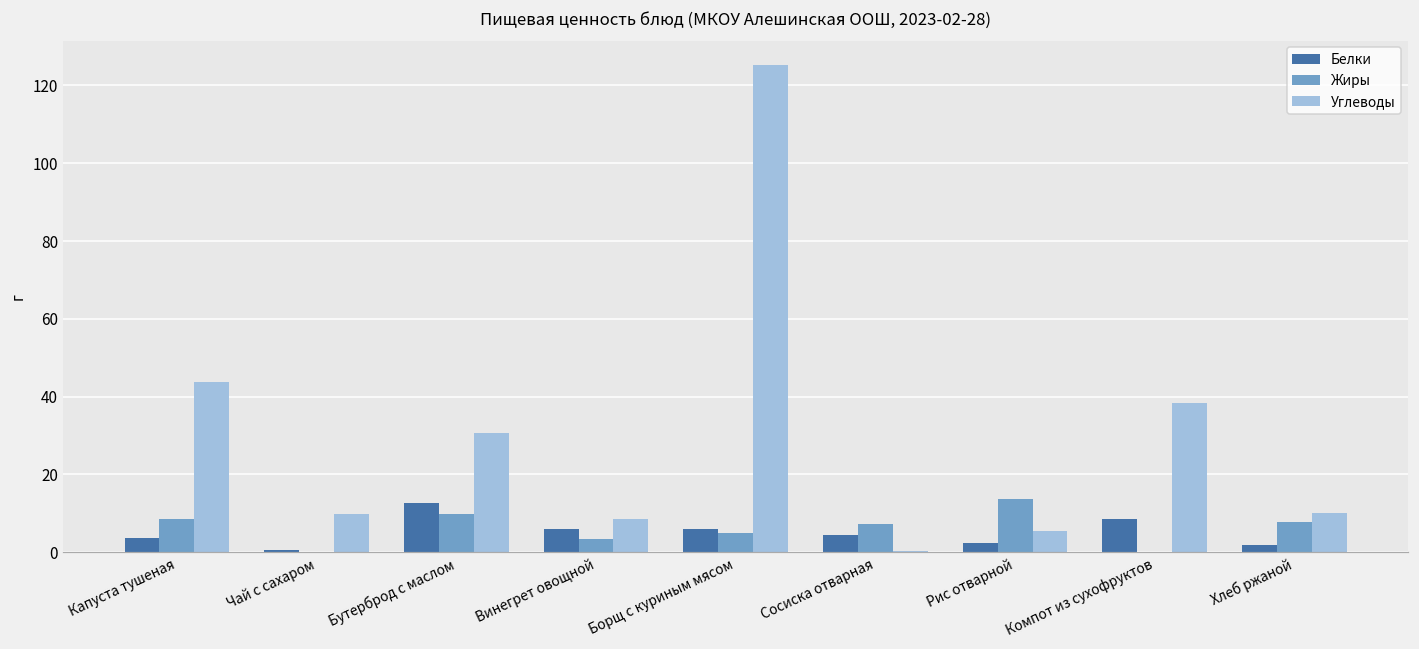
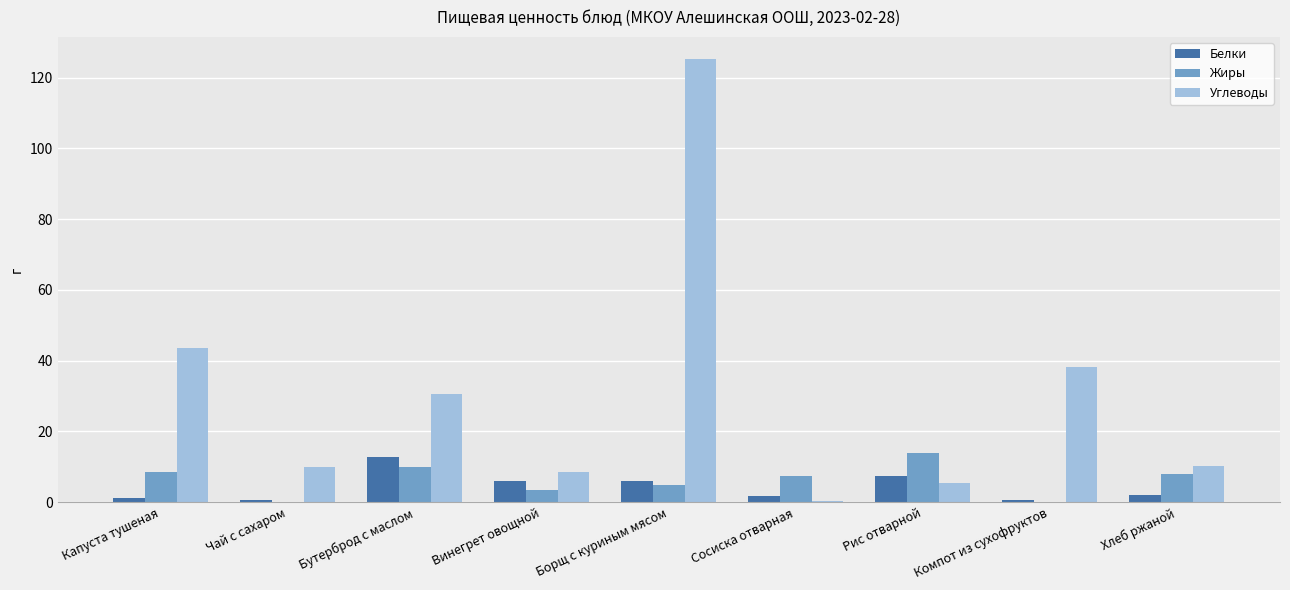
Белки, Капуста тушеная: 4 -> 1
Белки, Сосиска отварная: 5 -> 2
Белки, Рис отварной: 3 -> 8
Белки, Компот из сухофруктов: 9 -> 1
